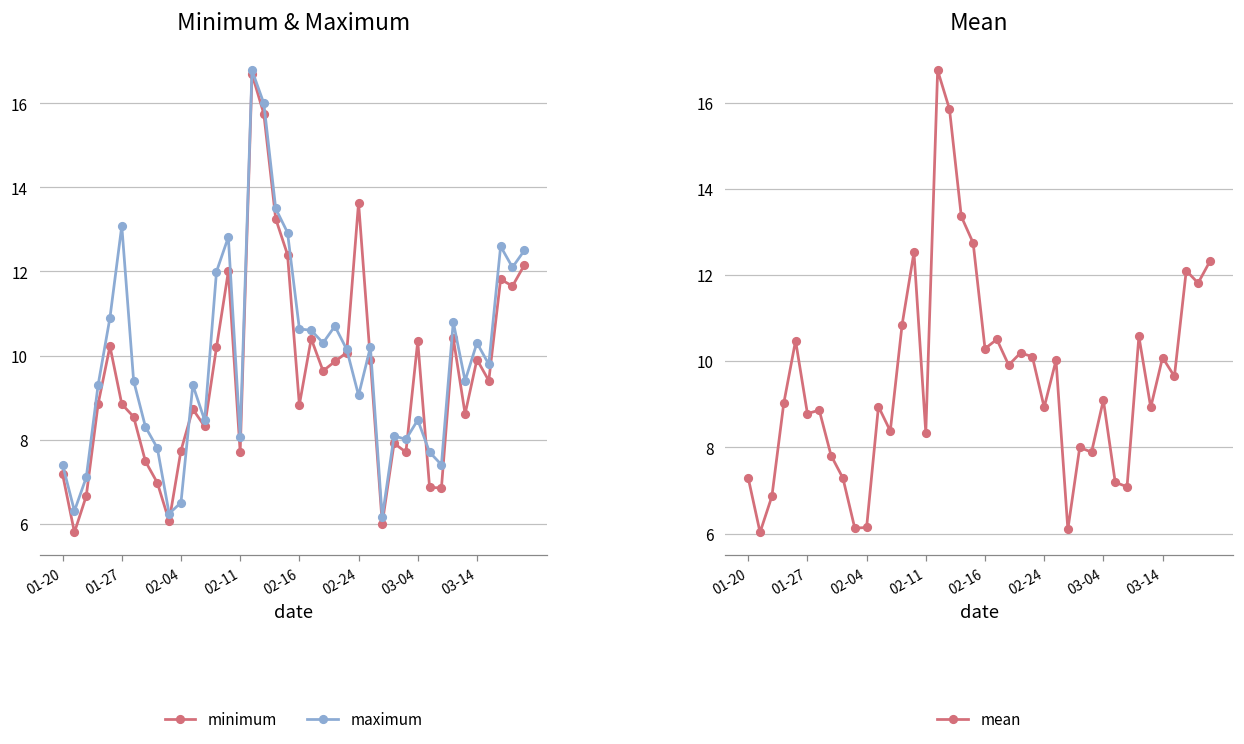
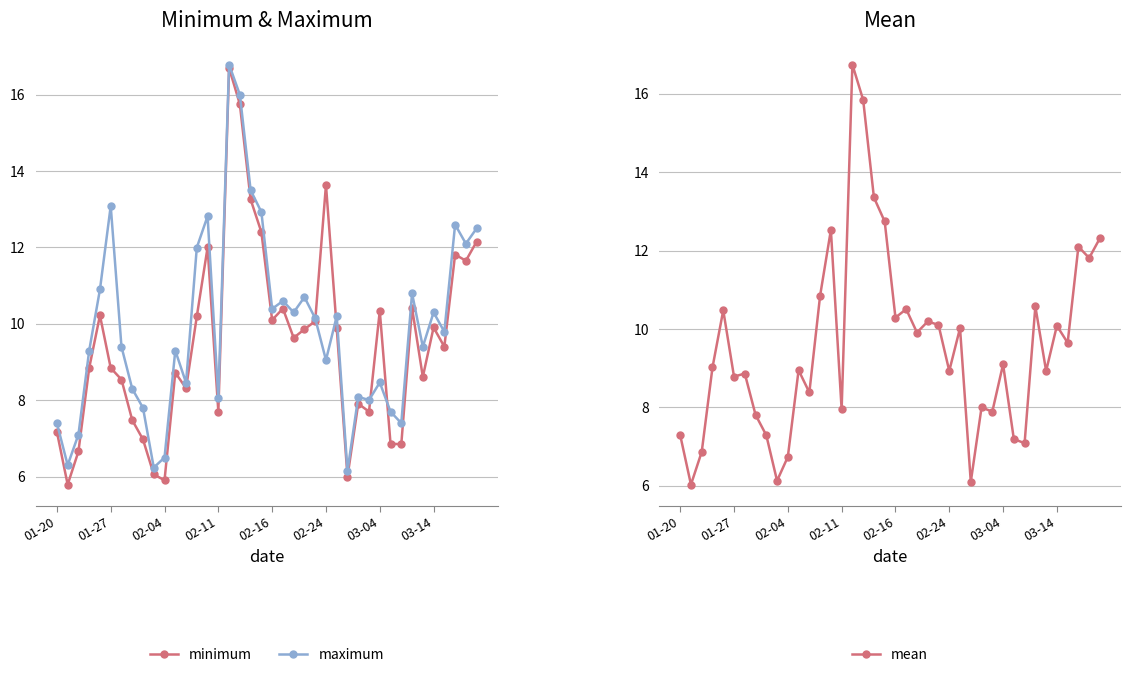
Minimum & Maximum, minimum, 02-04: 7.7 -> 5.9
Minimum & Maximum, minimum, 02-16: 8.8 -> 10.1
Minimum & Maximum, maximum, 02-16: 10.6 -> 10.4
Mean, 02-04: 6.1 -> 6.7
Mean, 02-11: 8.3 -> 7.9
